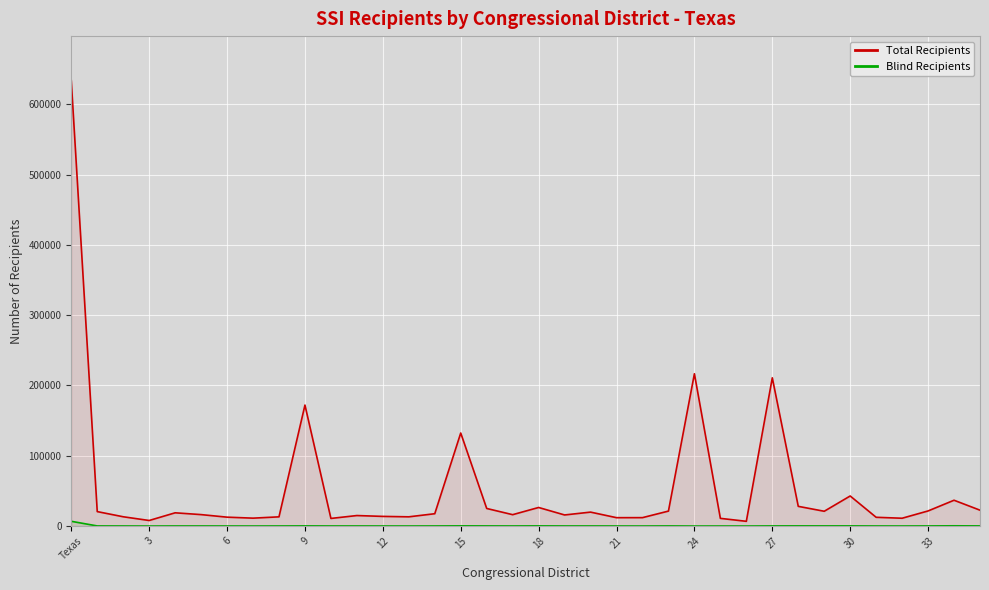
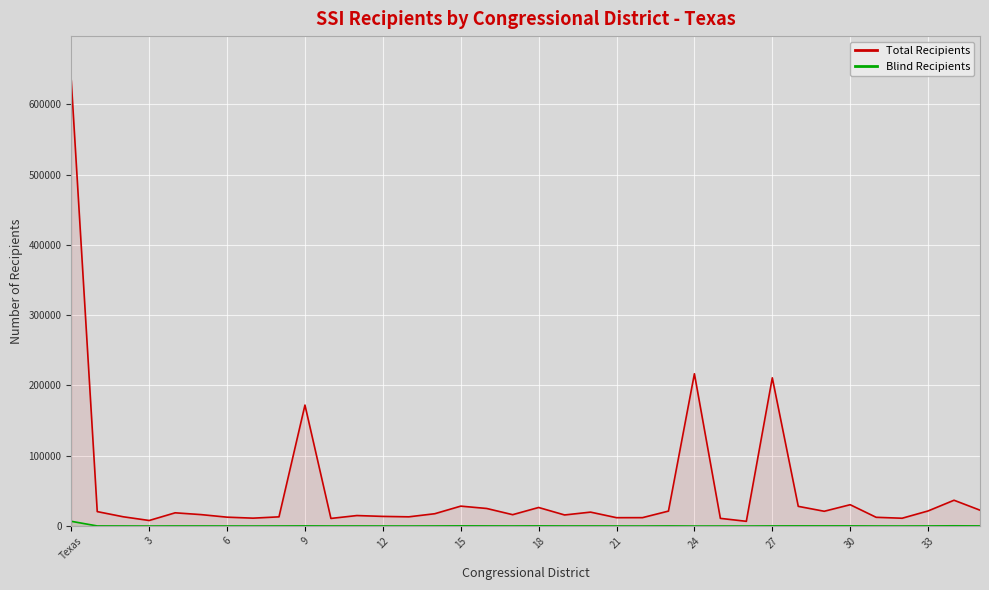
Total Recipients, 15: 130000 -> 30000
Total Recipients, 30: 40000 -> 30000
